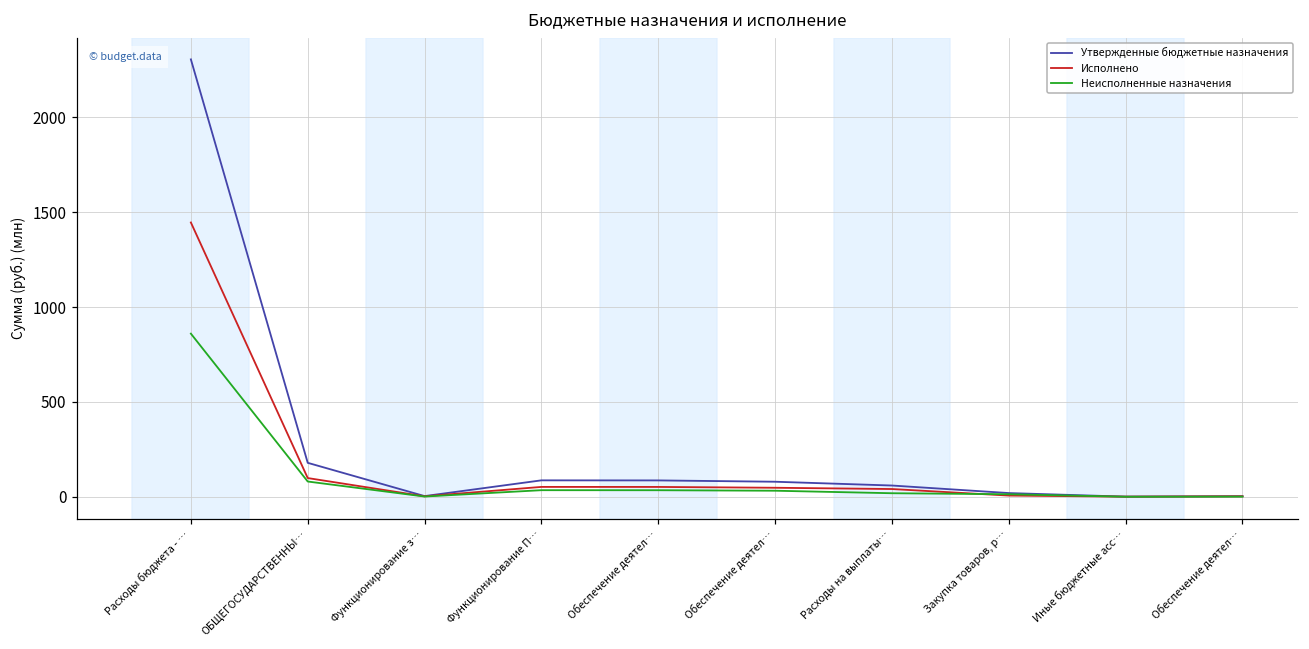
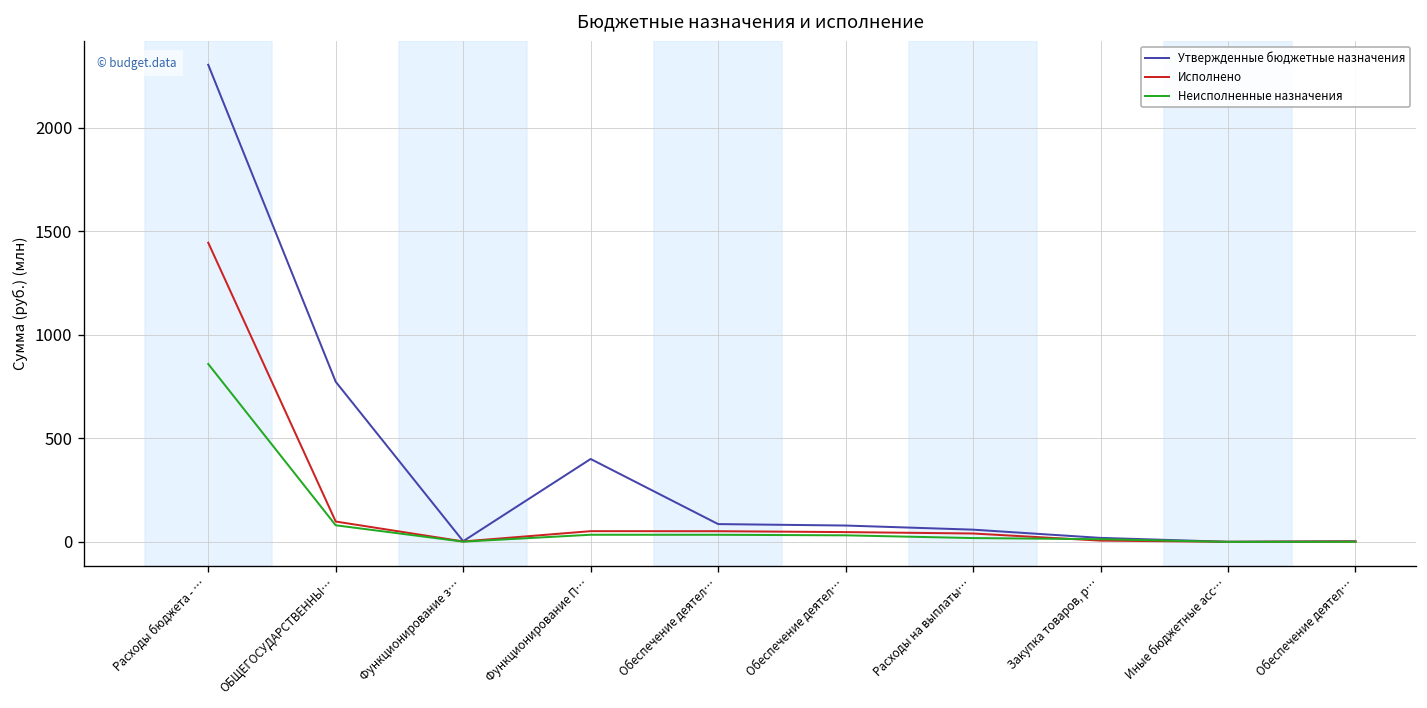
Утвержденные бюджетные назначения, ОБЩЕГОСУДАРСТВЕННЫ…: 180 -> 770
Утвержденные бюджетные назначения, Функционирование П…: 90 -> 400
